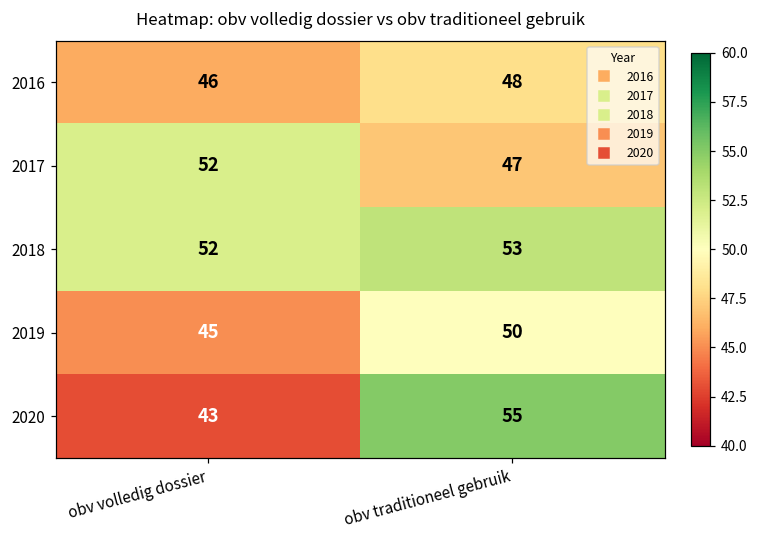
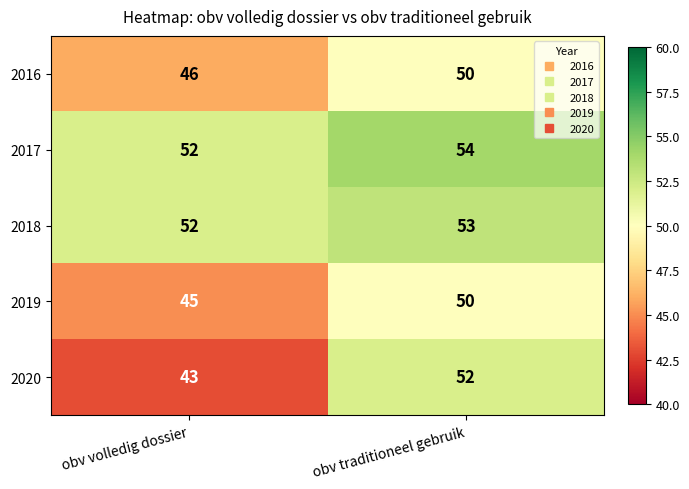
2016, obv traditioneel gebruik: 48 -> 50
2017, obv traditioneel gebruik: 47 -> 54
2020, obv traditioneel gebruik: 55 -> 52
